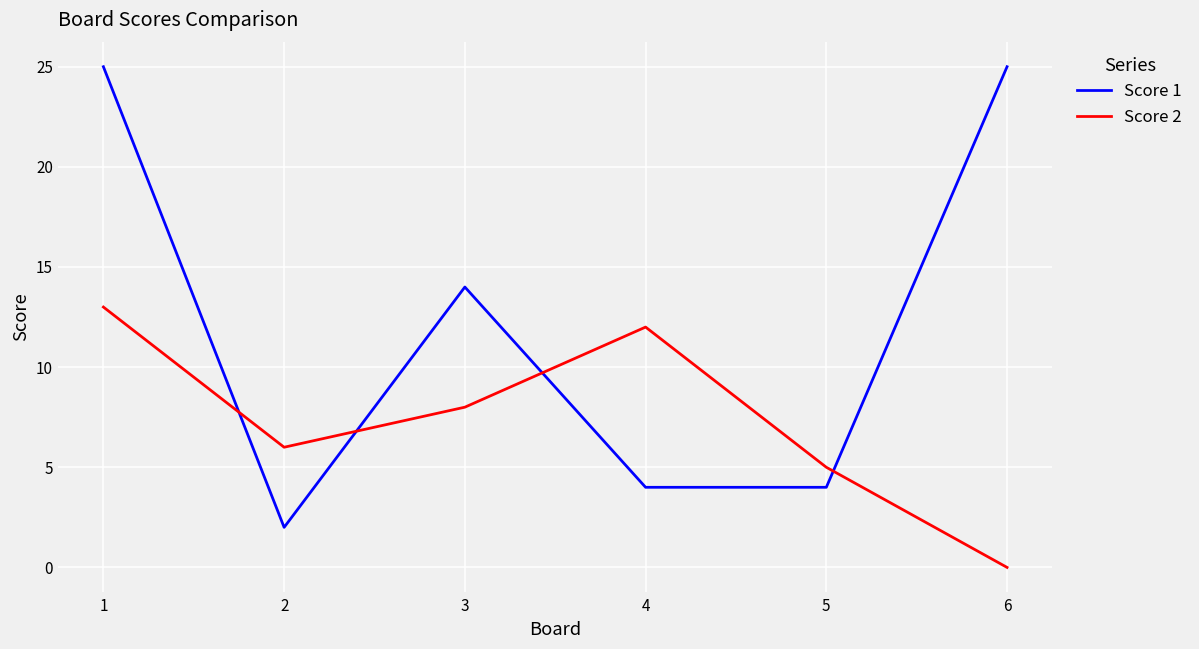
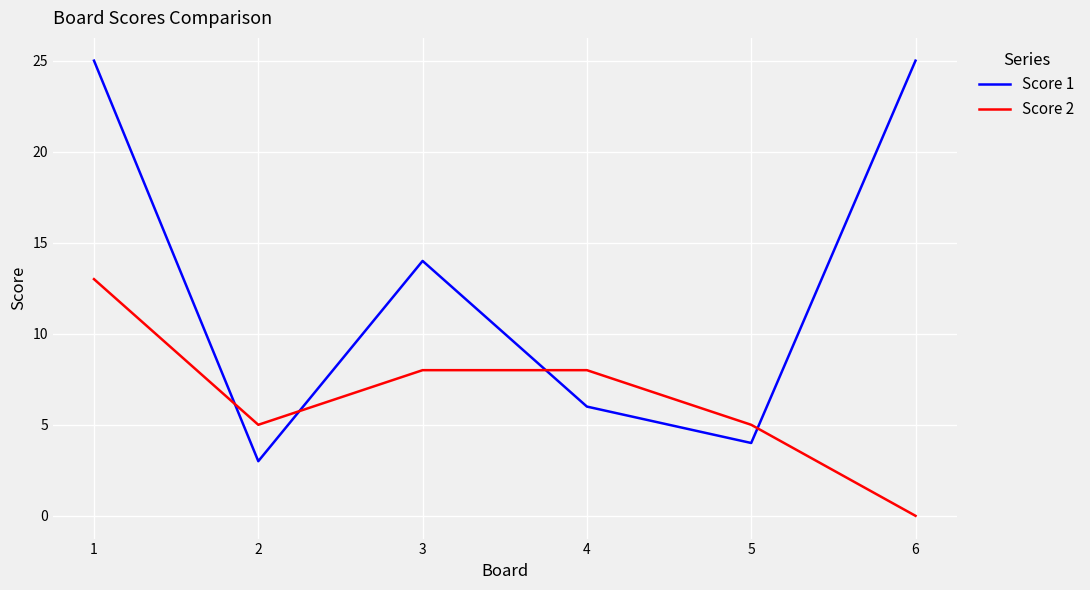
Score 1, 2: 2 -> 3
Score 2, 2: 6 -> 5
Score 1, 4: 4 -> 6
Score 2, 4: 12 -> 8
